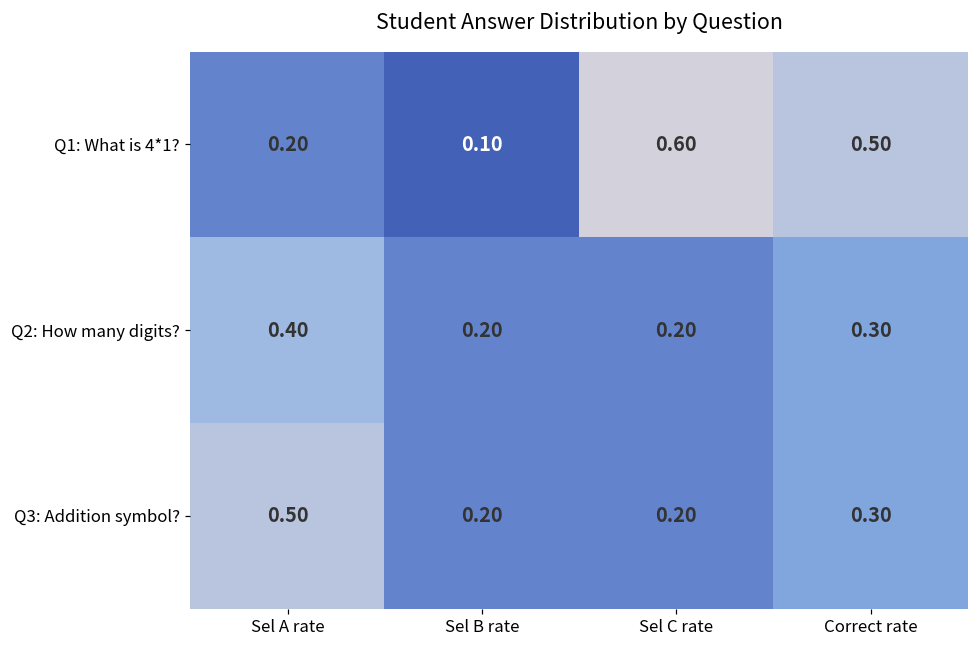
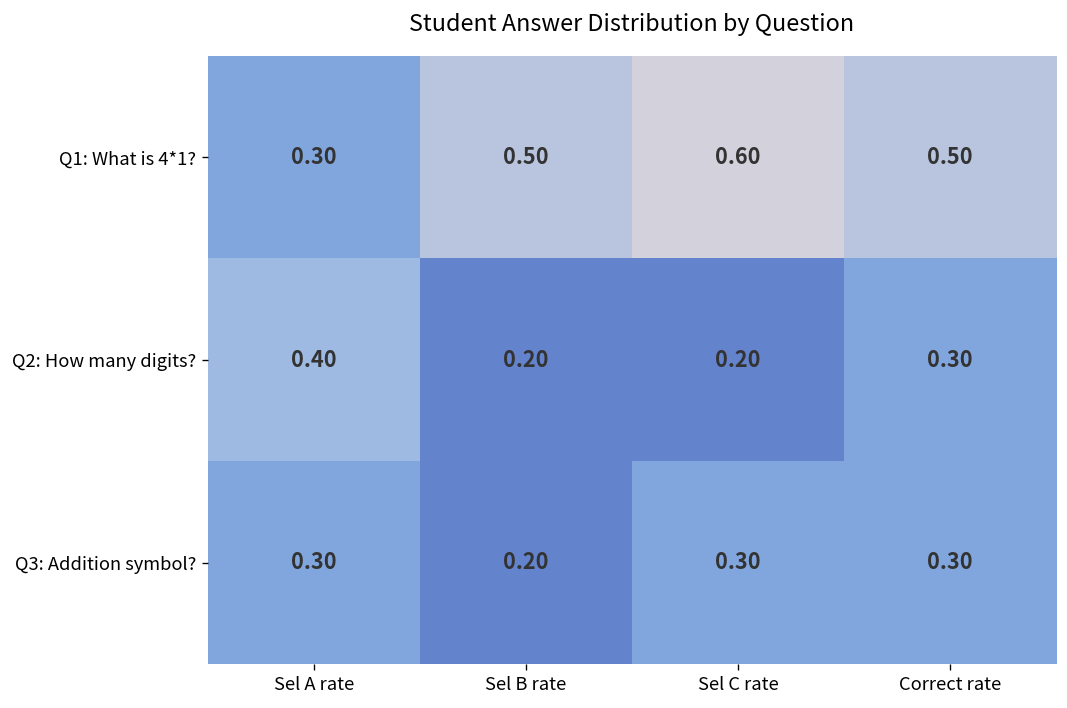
Q1: What is 4*1?, Sel A rate: 0.20 -> 0.30
Q1: What is 4*1?, Sel B rate: 0.10 -> 0.50
Q3: Addition symbol?, Sel A rate: 0.50 -> 0.30
Q3: Addition symbol?, Sel C rate: 0.20 -> 0.30
